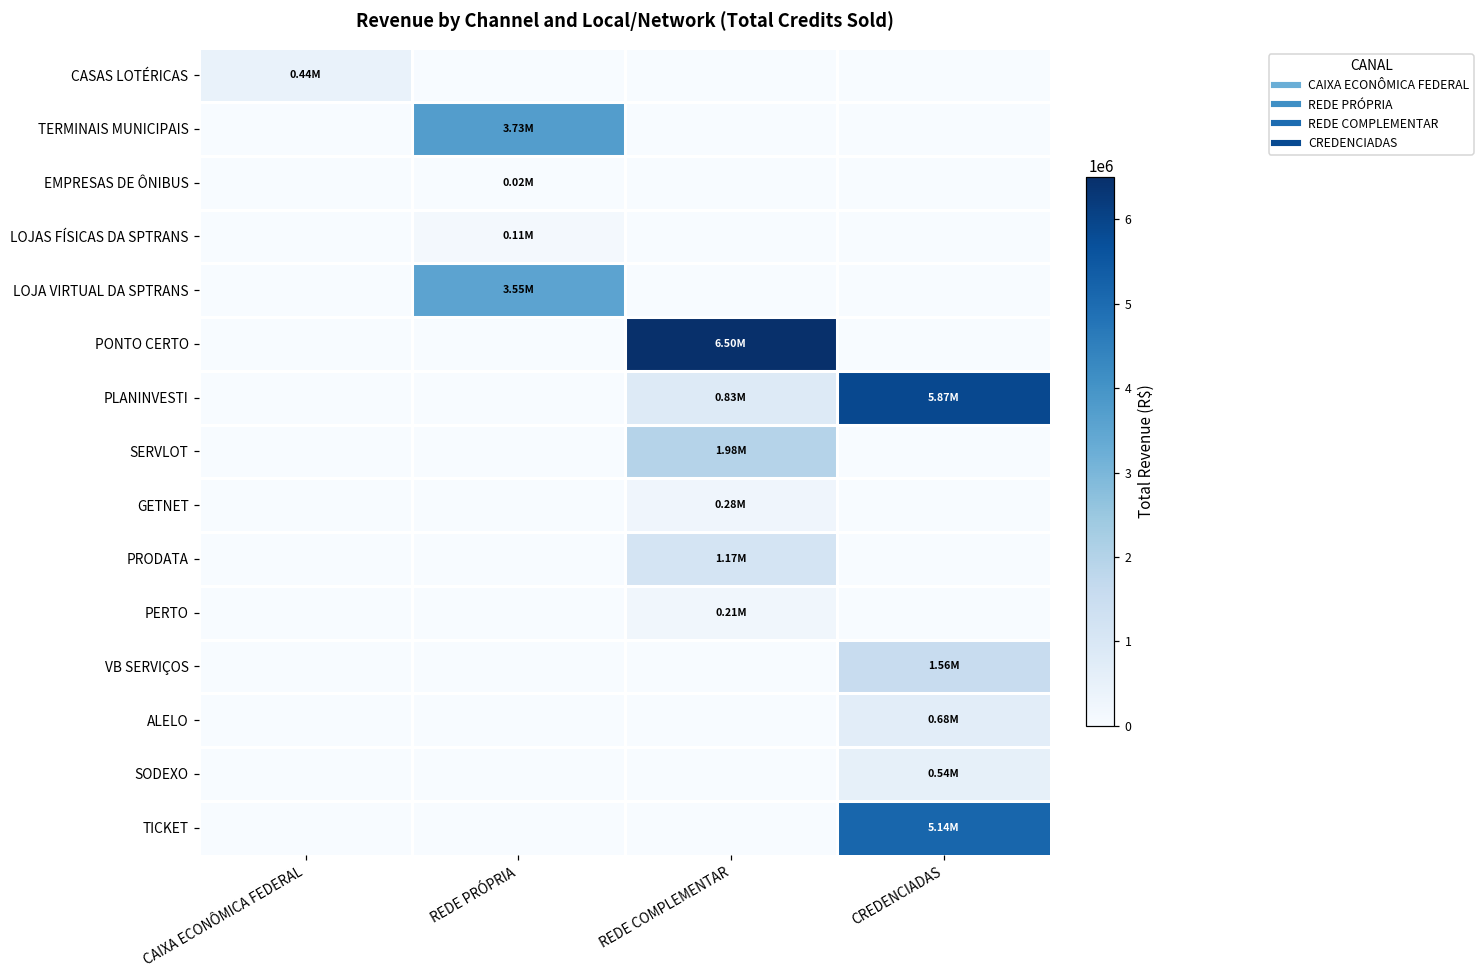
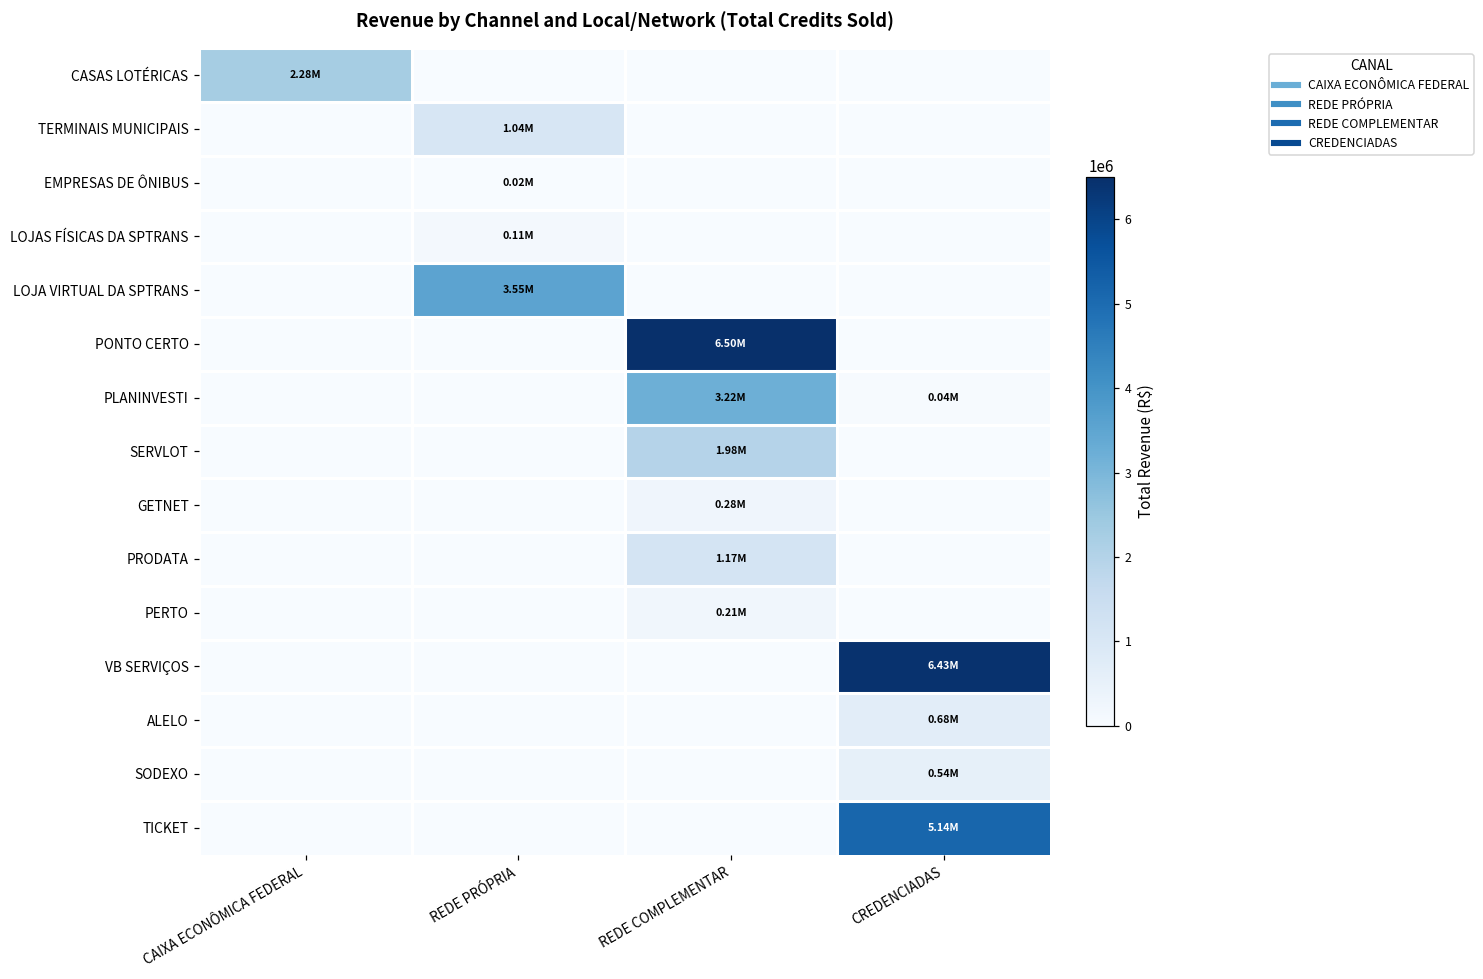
CASAS LOTÉRICAS, CAIXA ECONÔMICA FEDERAL: 0.44M -> 2.28M
TERMINAIS MUNICIPAIS, REDE PRÓPRIA: 3.73M -> 1.04M
PLANINVESTI, REDE COMPLEMENTAR: 0.83M -> 3.22M
PLANINVESTI, CREDENCIADAS: 5.87M -> 0.04M
VB SERVIÇOS, CREDENCIADAS: 1.56M -> 6.43M
